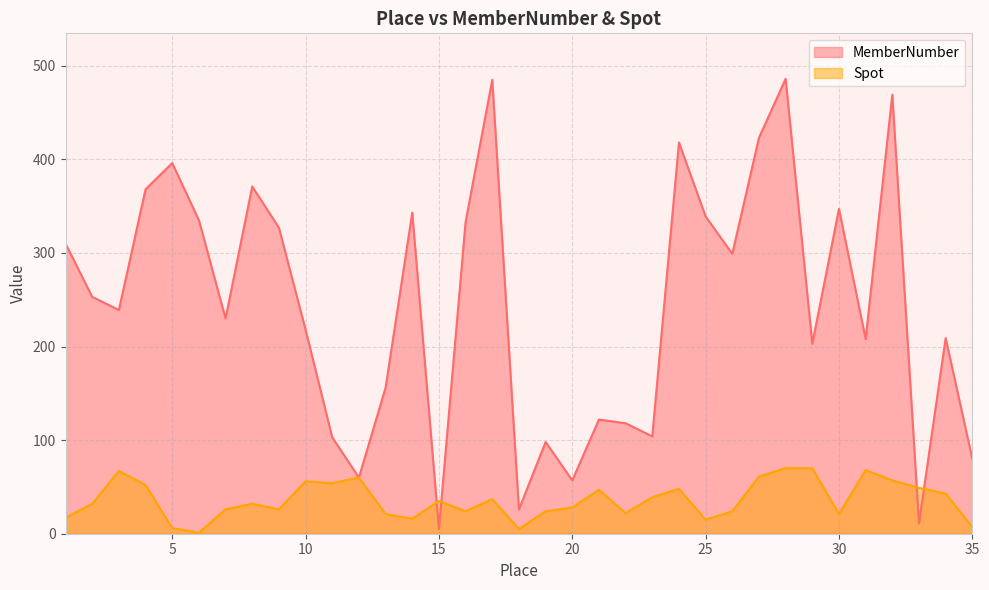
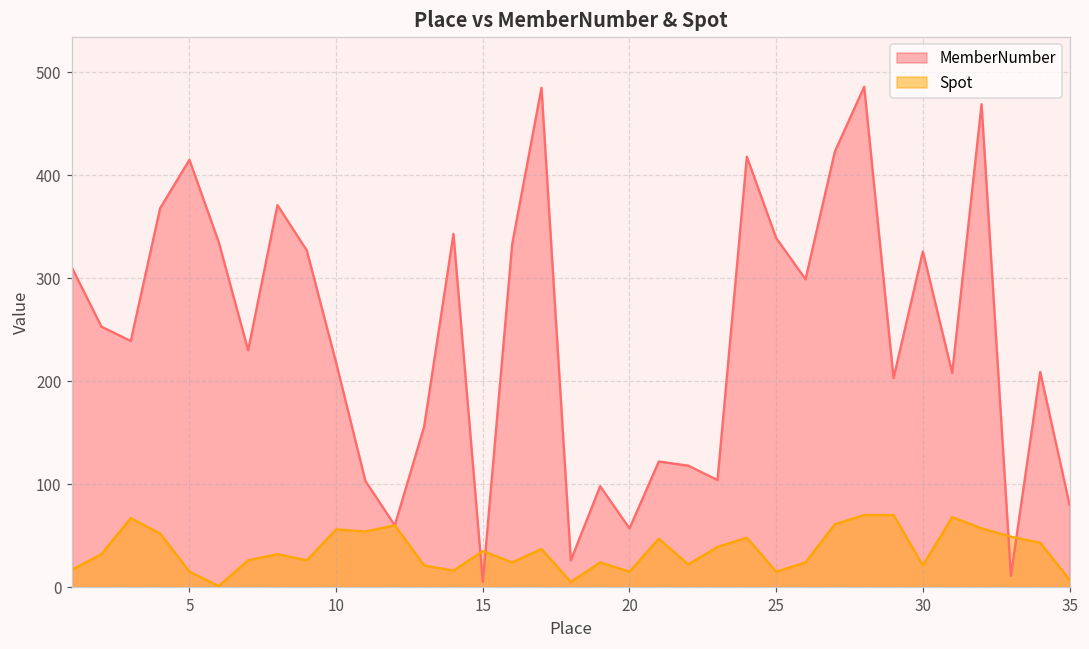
MemberNumber, 5: 400 -> 420
Spot, 5: 10 -> 20
Spot, 20: 30 -> 20
MemberNumber, 30: 350 -> 330
